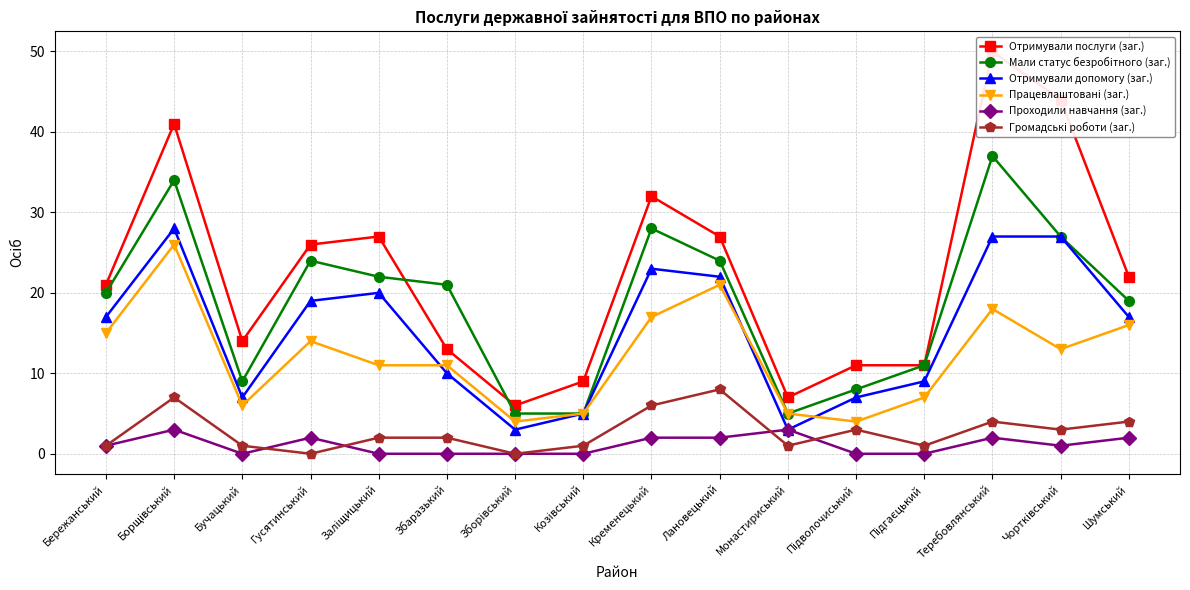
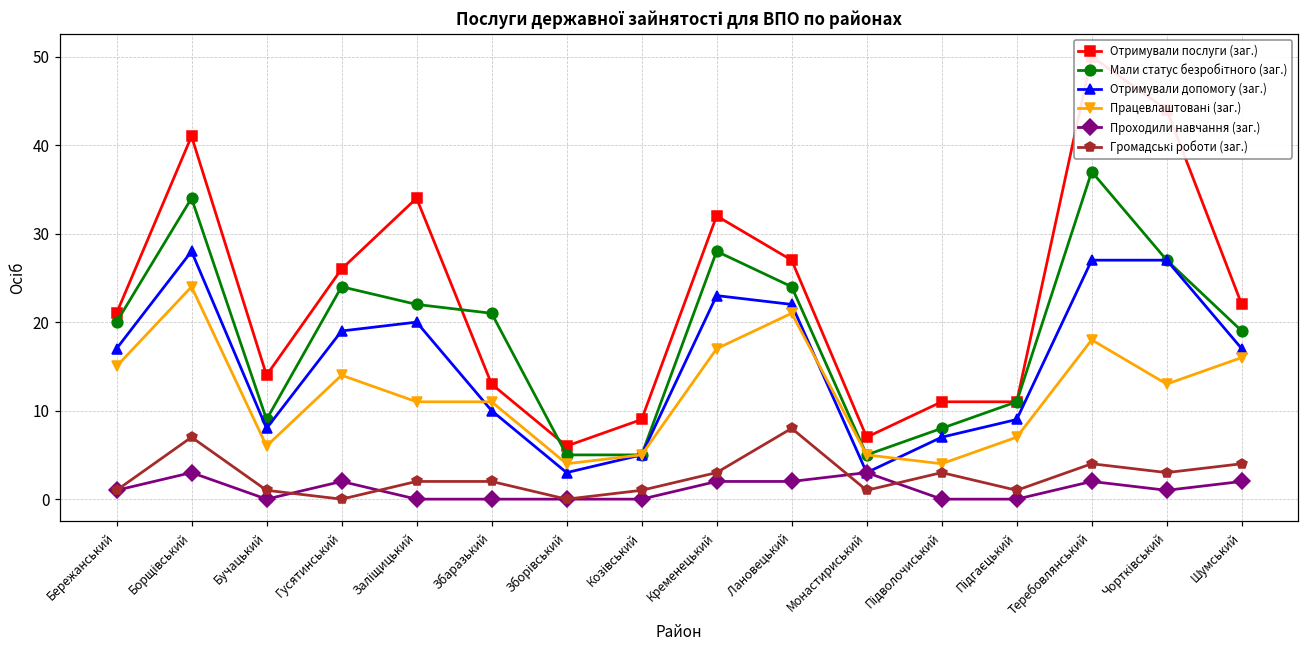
Працевлаштовані (заг.), Борщівський: 26 -> 24
Отримували допомогу (заг.), Бучацький: 7 -> 8
Отримували послуги (заг.), Заліщицький: 27 -> 34
Громадські роботи (заг.), Кременецький: 6 -> 3
